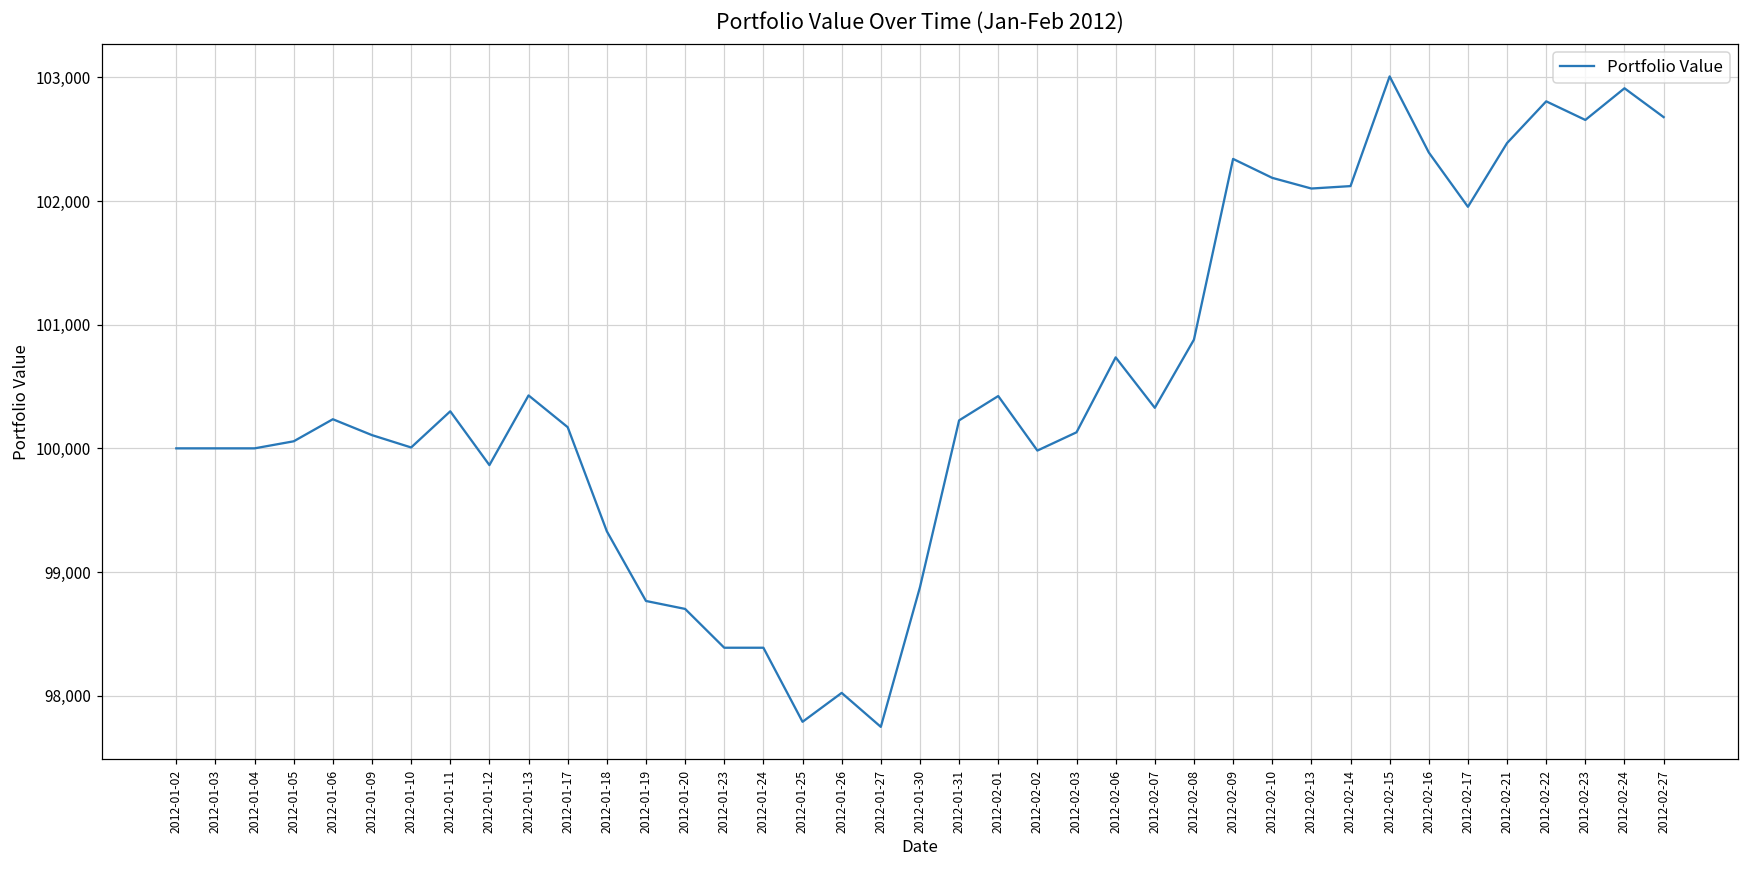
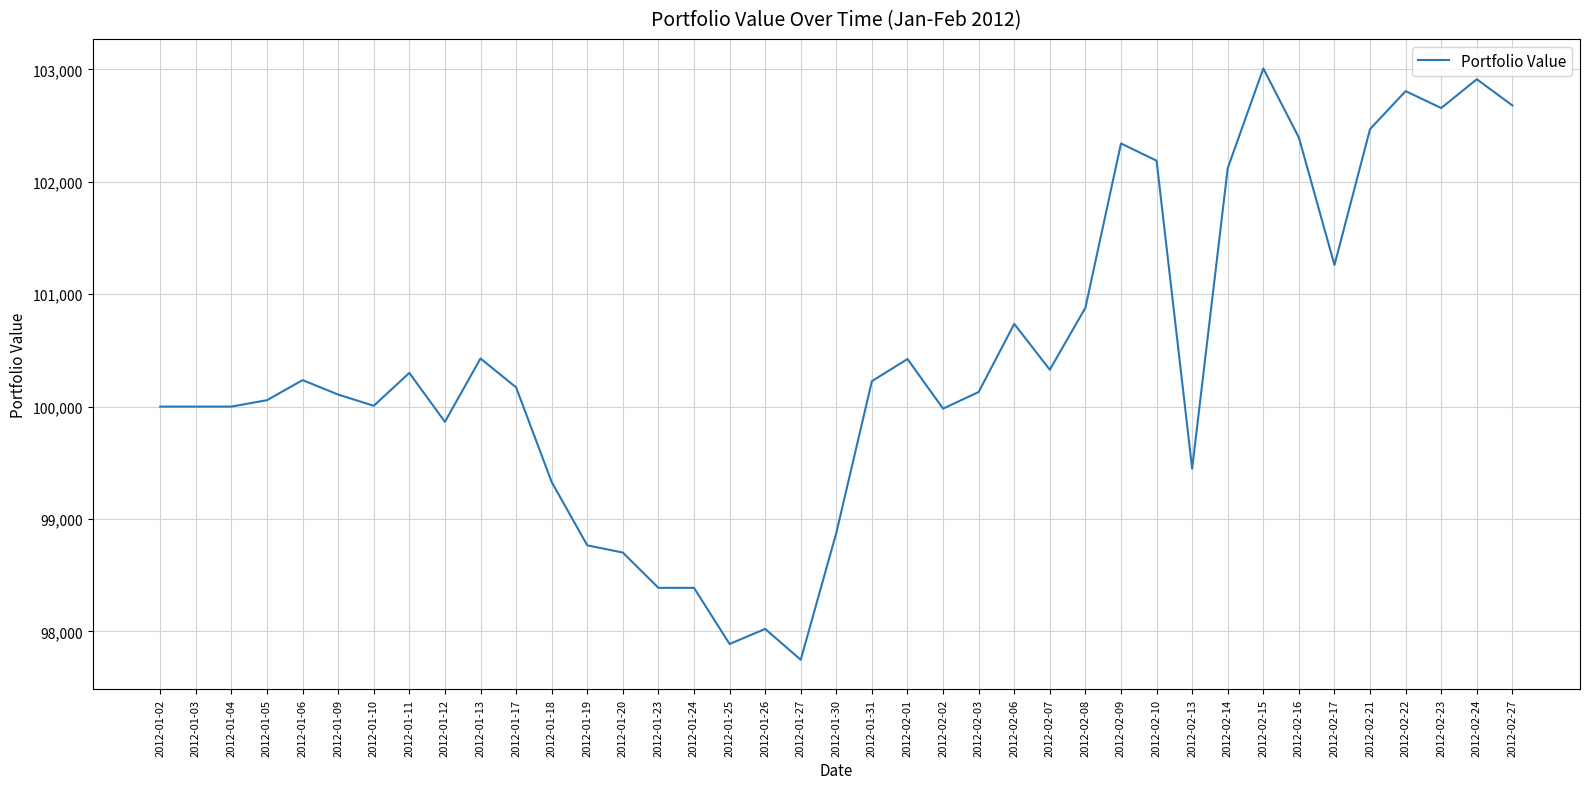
2012-01-25: 97,790 -> 97,890
2012-02-13: 102,100 -> 99,450
2012-02-17: 101,950 -> 101,260
